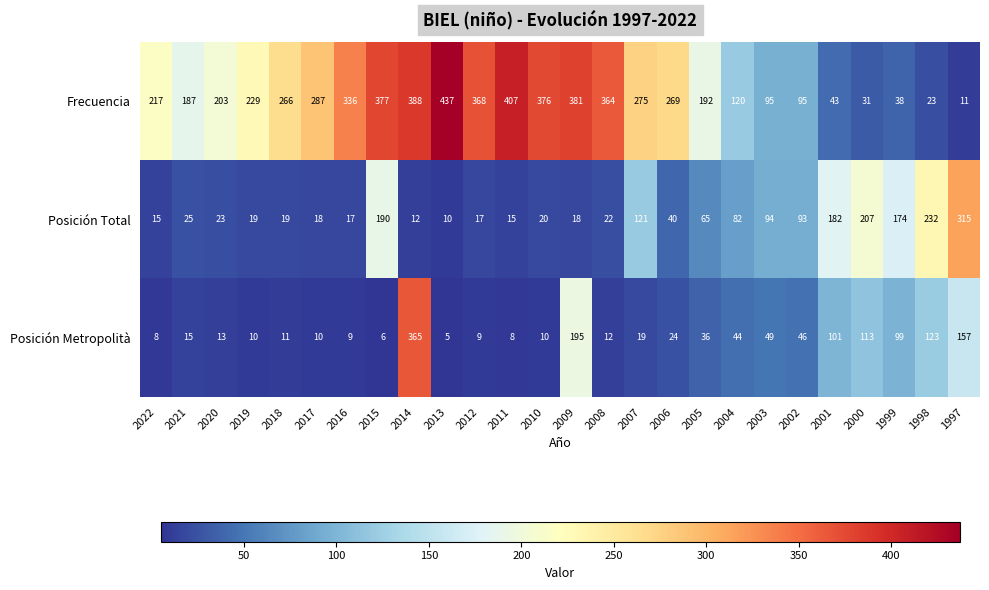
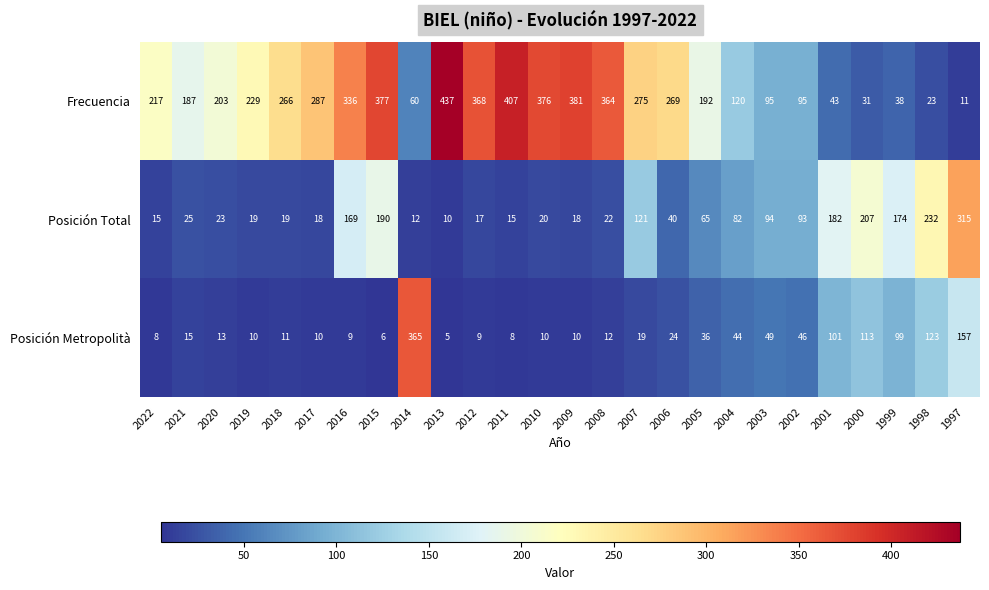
Frecuencia, 2014: 388 -> 60
Posición Total, 2016: 17 -> 169
Posición Metropolità, 2009: 195 -> 10
